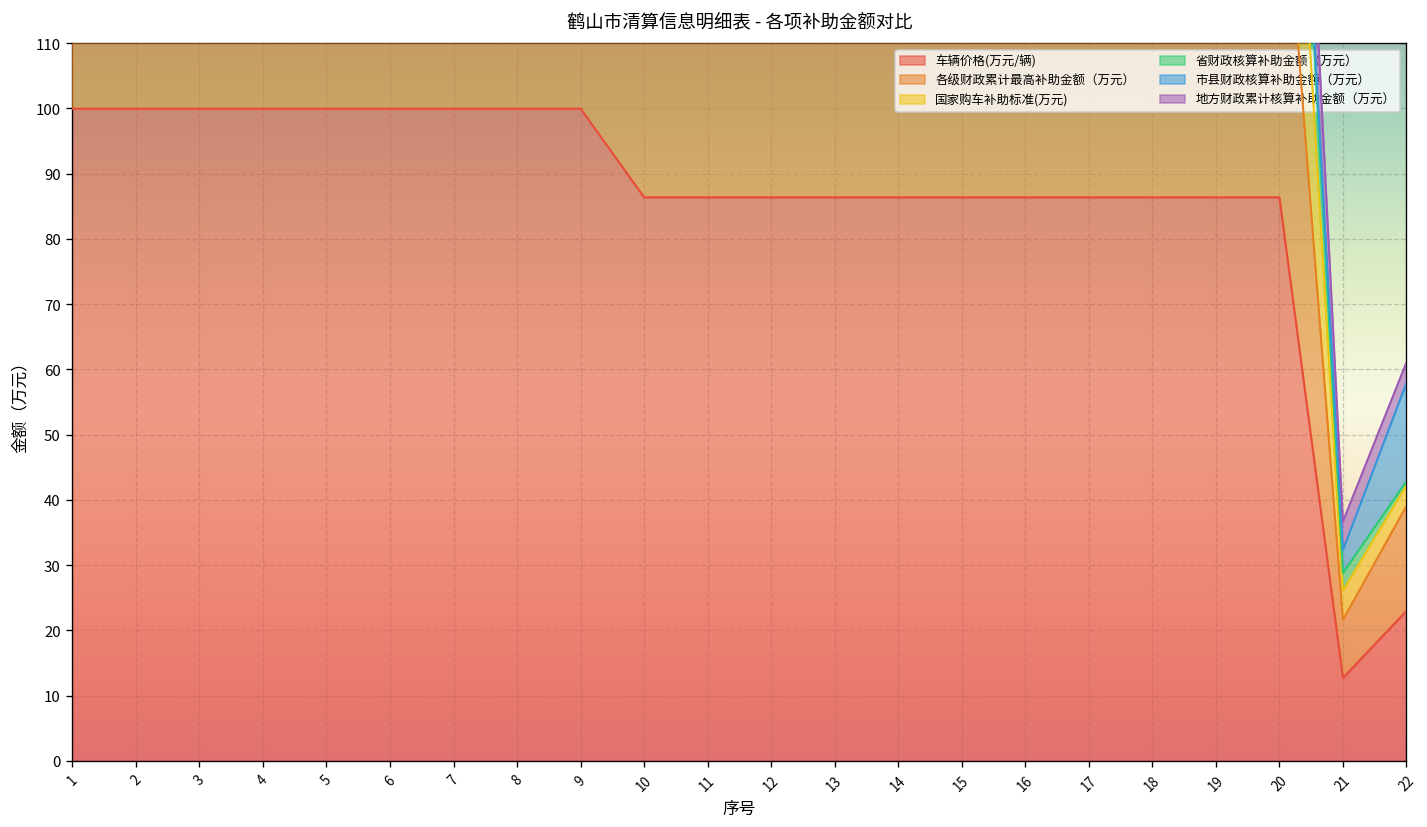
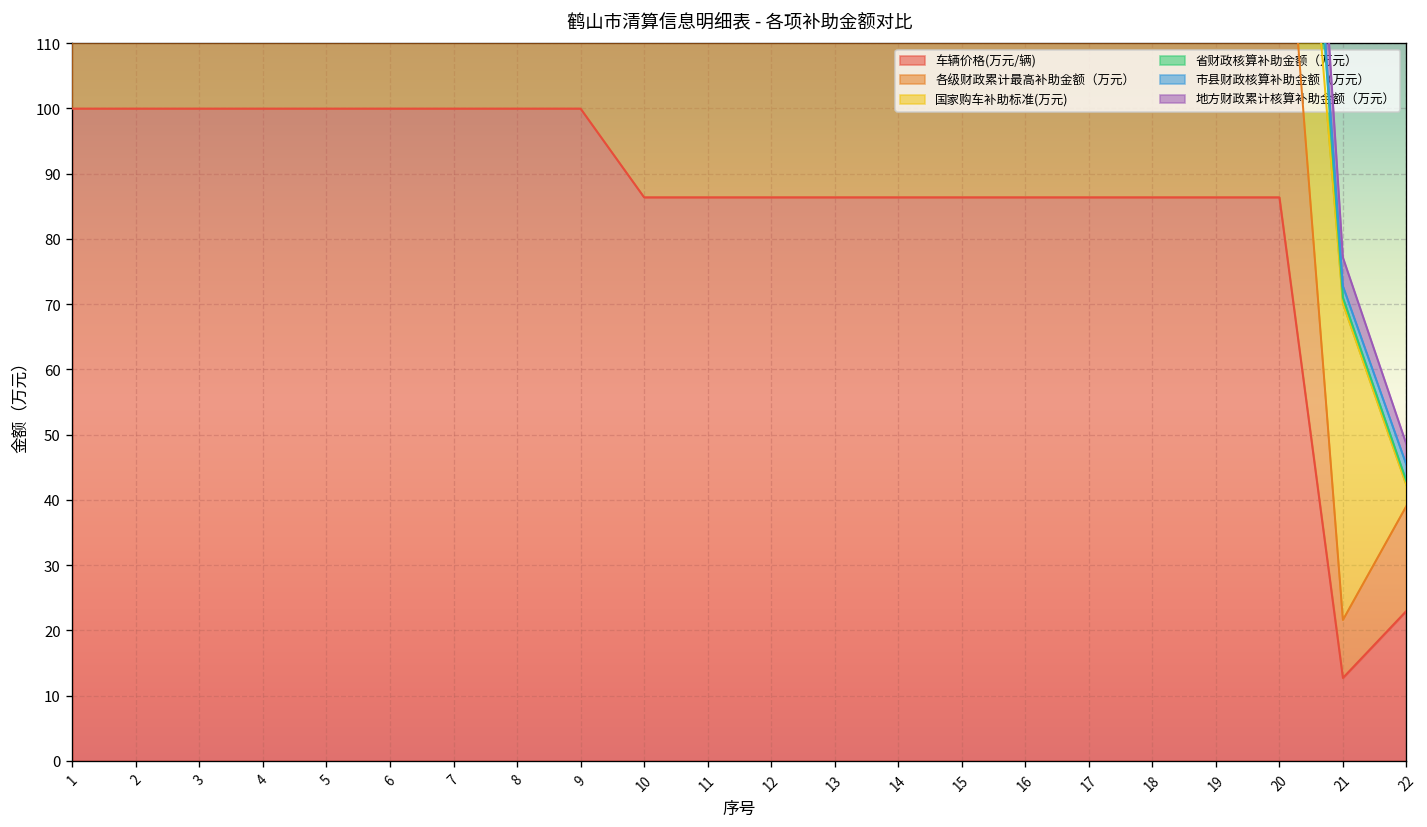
国家购车补助标准(万元), 21: 5 -> 49
省财政核算补助金额（万元）, 21: 3 -> 1
市县财政核算补助金额（万元）, 21: 3 -> 2
市县财政核算补助金额（万元）, 22: 15 -> 3
